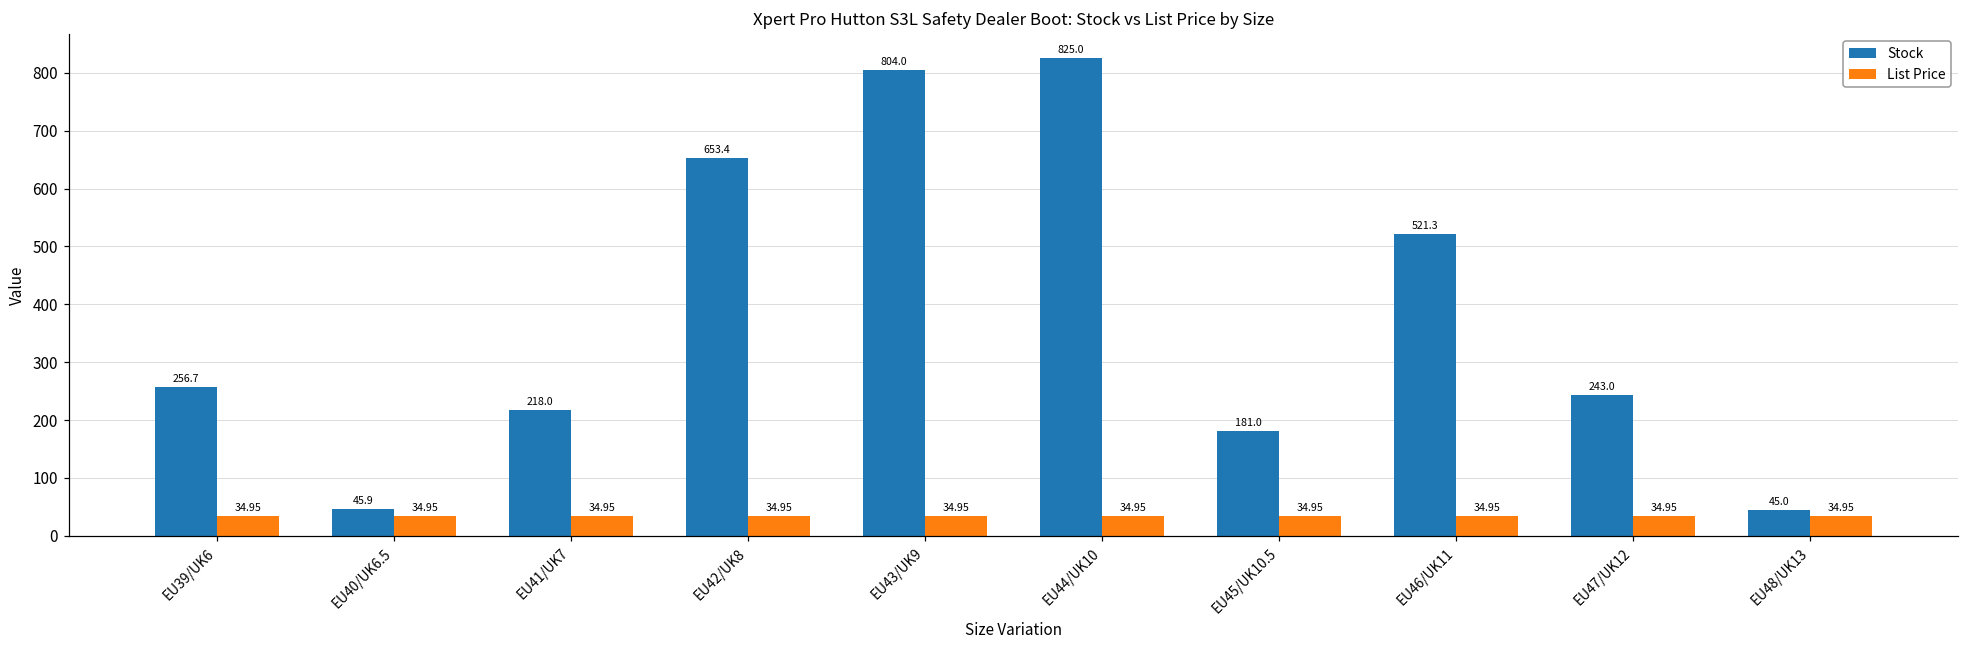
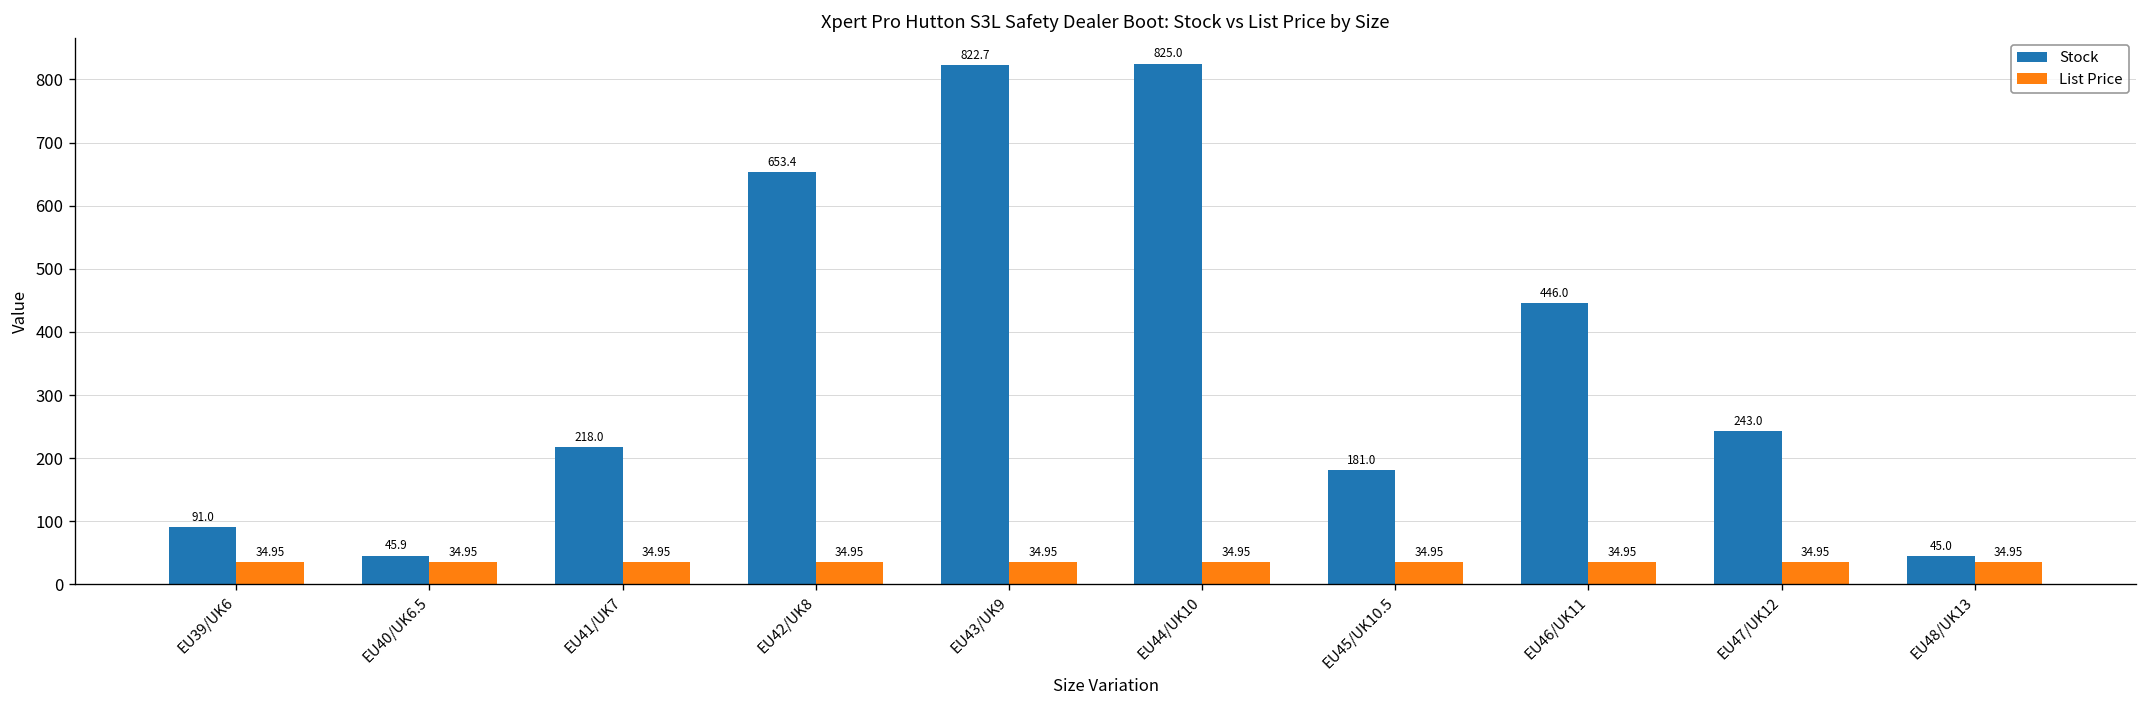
Stock, EU39/UK6: 256.7 -> 91.0
Stock, EU43/UK9: 804.0 -> 822.7
Stock, EU46/UK11: 521.3 -> 446.0
